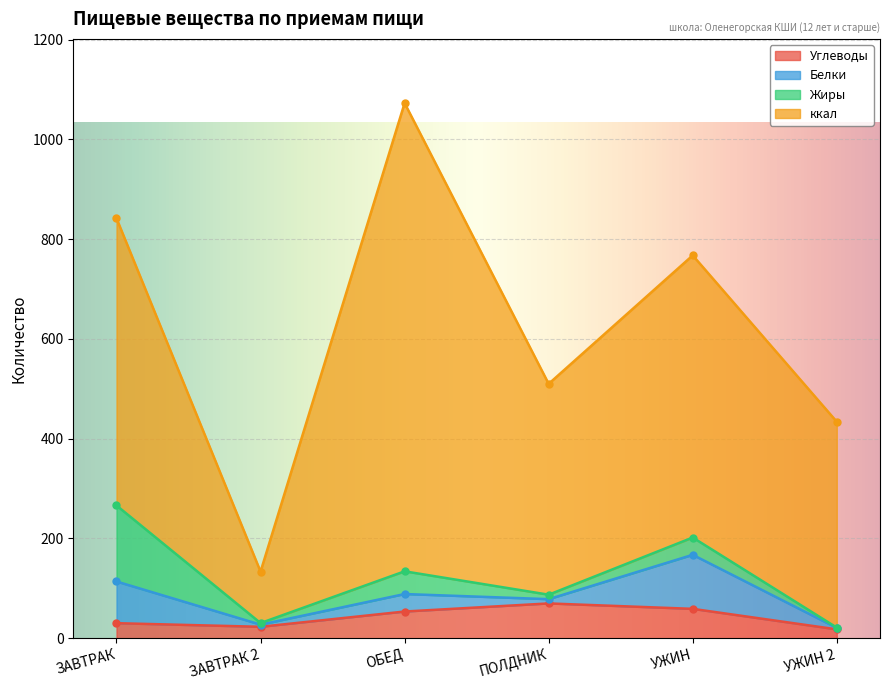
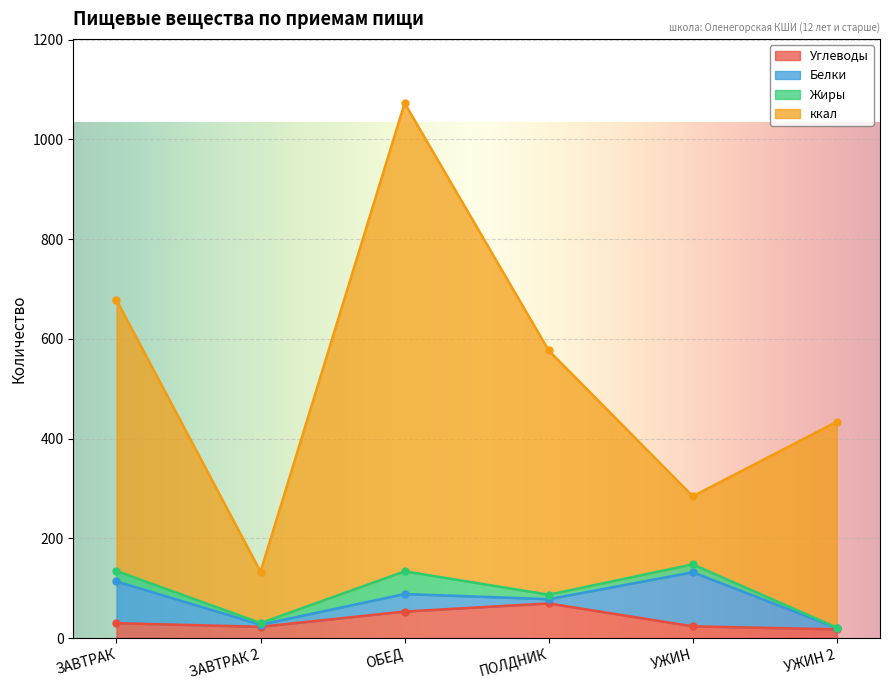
Жиры, ЗАВТРАК: 150 -> 20
ккал, ЗАВТРАК: 580 -> 540
ккал, ПОЛДНИК: 420 -> 490
Углеводы, УЖИН: 60 -> 20
Жиры, УЖИН: 30 -> 20
ккал, УЖИН: 570 -> 140
